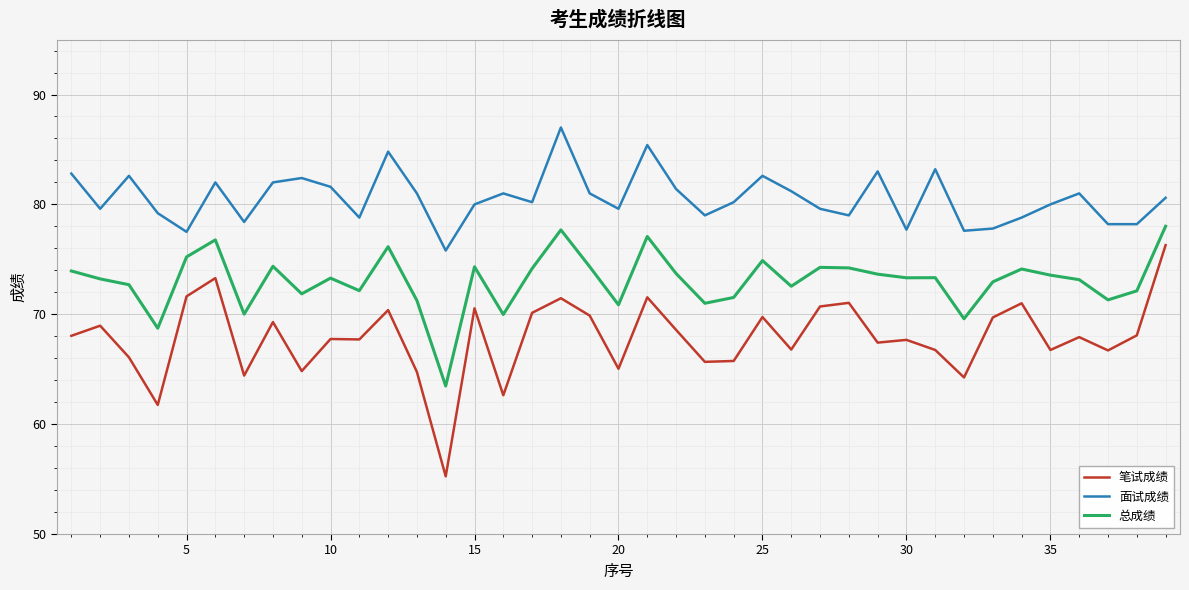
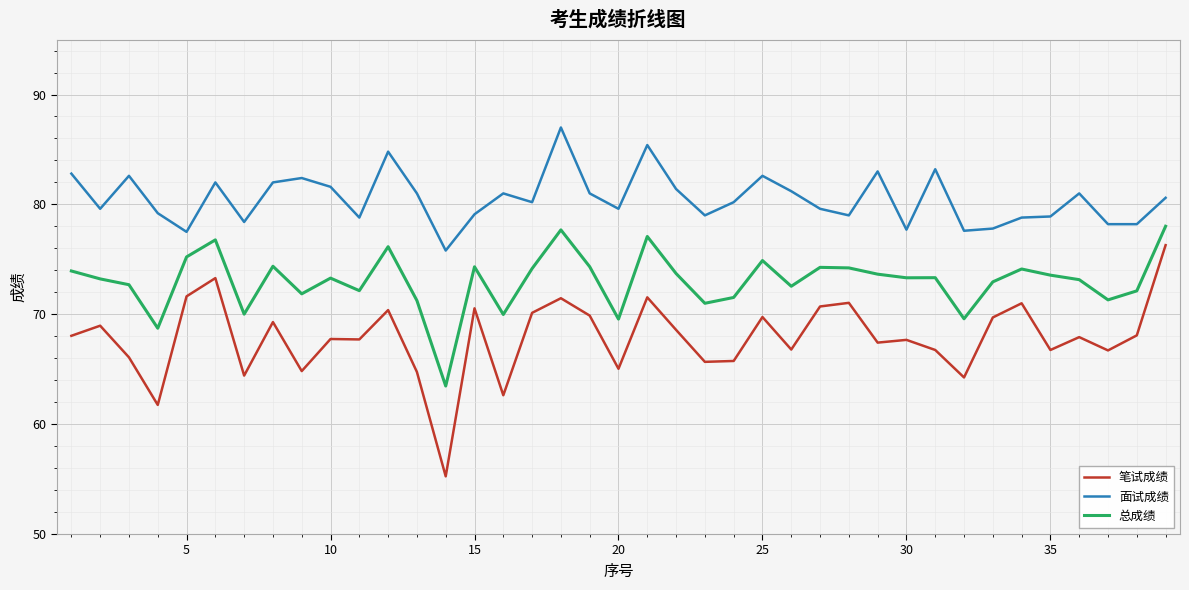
面试成绩, 15: 80.0 -> 79.1
总成绩, 20: 70.9 -> 69.6
面试成绩, 35: 80.0 -> 78.9
